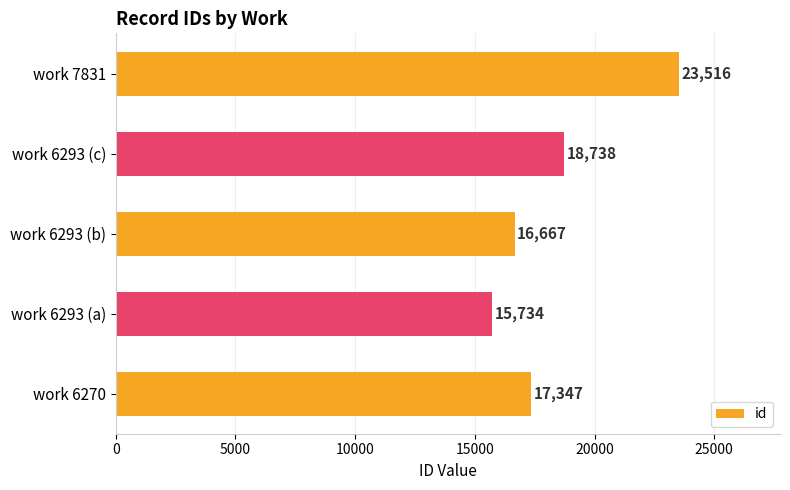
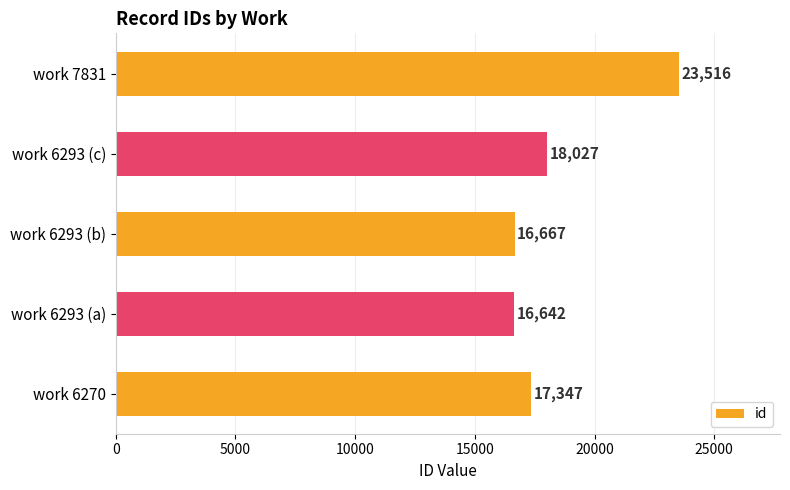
work 6293 (c): 18,738 -> 18,027
work 6293 (a): 15,734 -> 16,642
